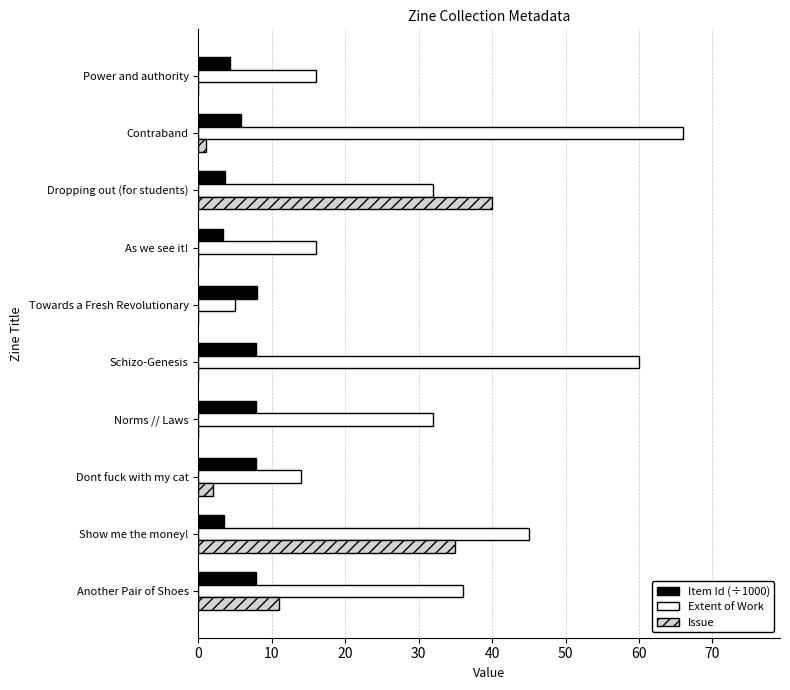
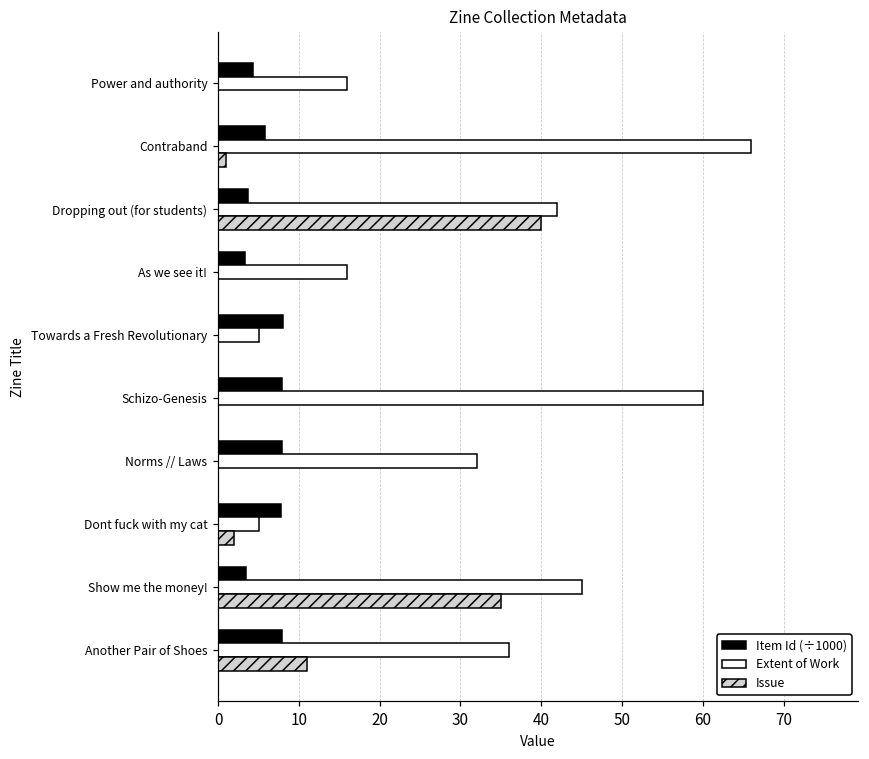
Extent of Work, Dropping out (for students): 32 -> 42
Extent of Work, Dont fuck with my cat: 14 -> 5
